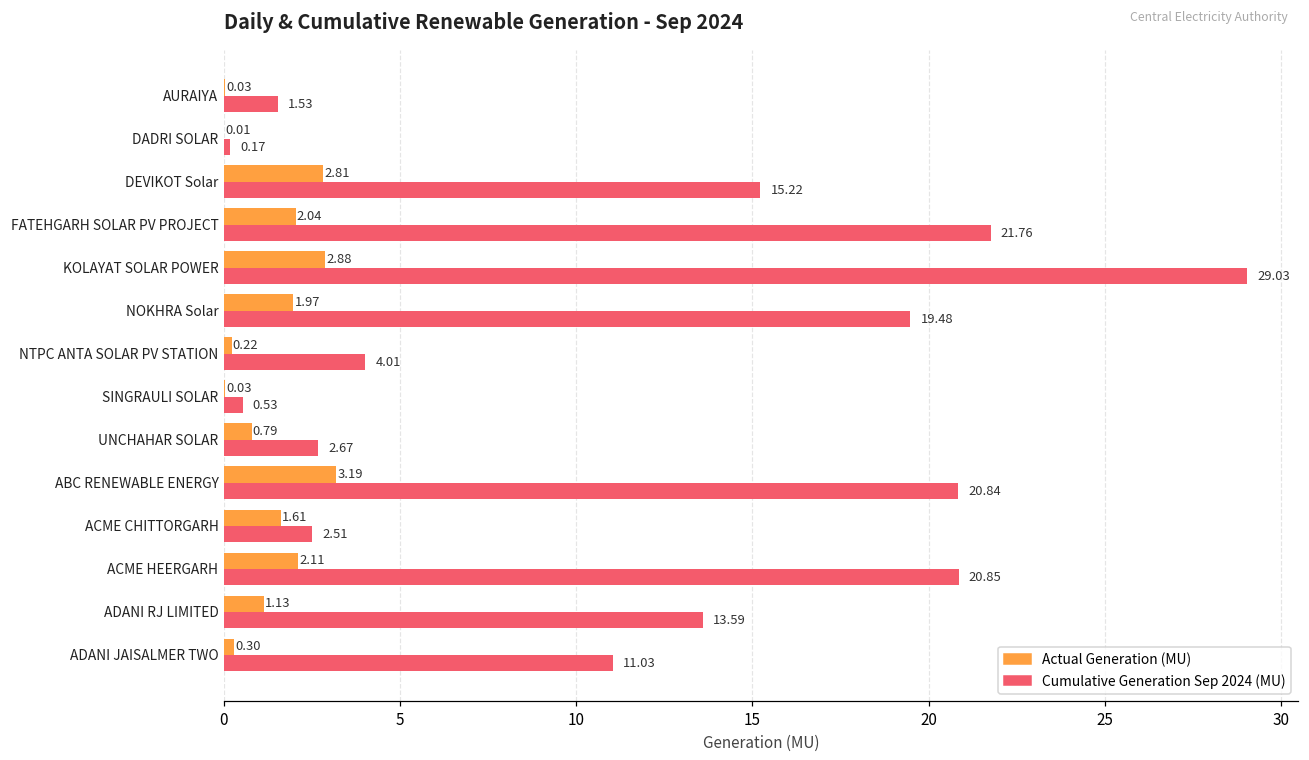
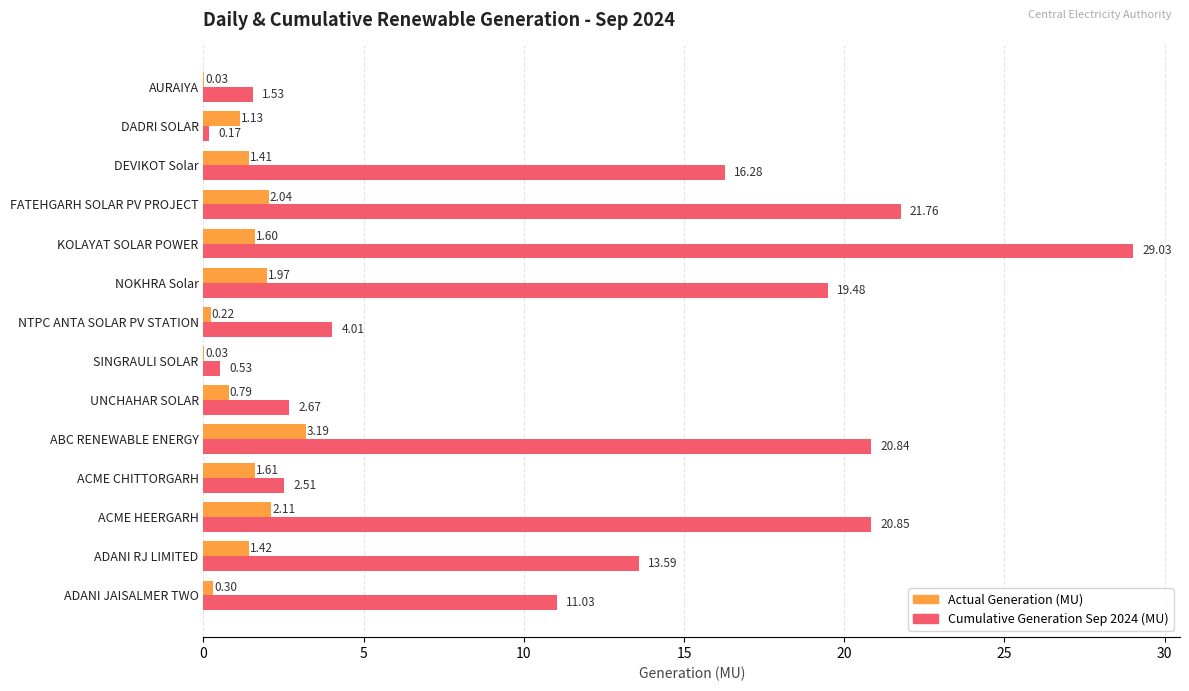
Actual Generation (MU), DADRI SOLAR: 0.01 -> 1.13
Actual Generation (MU), DEVIKOT Solar: 2.81 -> 1.41
Cumulative Generation Sep 2024 (MU), DEVIKOT Solar: 15.22 -> 16.28
Actual Generation (MU), KOLAYAT SOLAR POWER: 2.88 -> 1.60
Actual Generation (MU), ADANI RJ LIMITED: 1.13 -> 1.42
